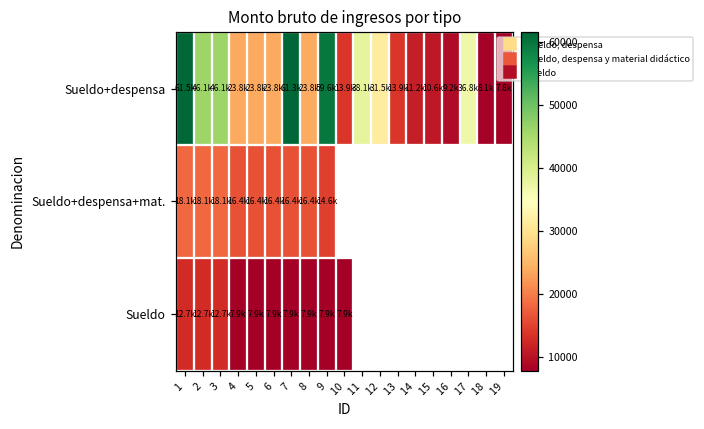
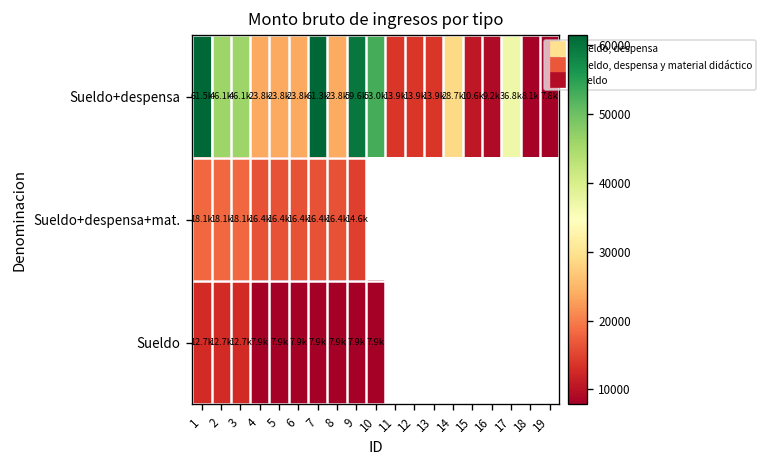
Sueldo+despensa, 10: 13.9k -> 53.0k
Sueldo+despensa, 11: 38.1k -> 13.9k
Sueldo+despensa, 12: 31.5k -> 13.9k
Sueldo+despensa, 14: 11.2k -> 28.7k
